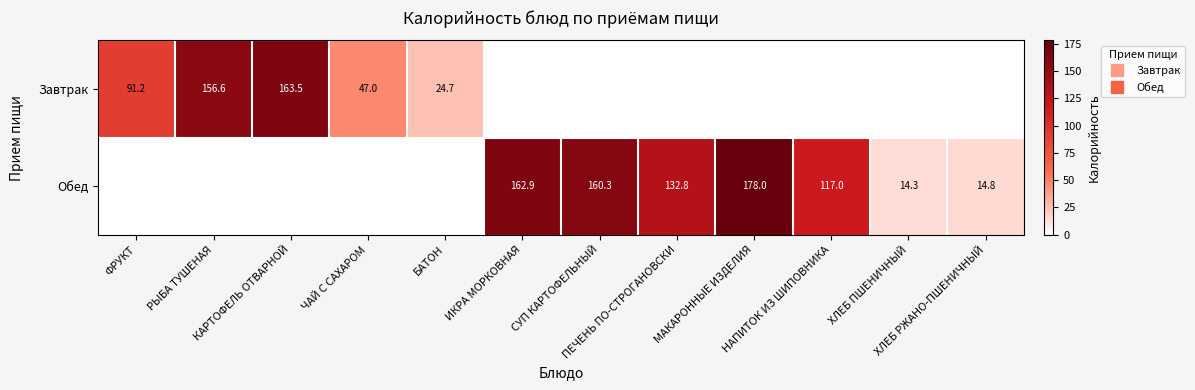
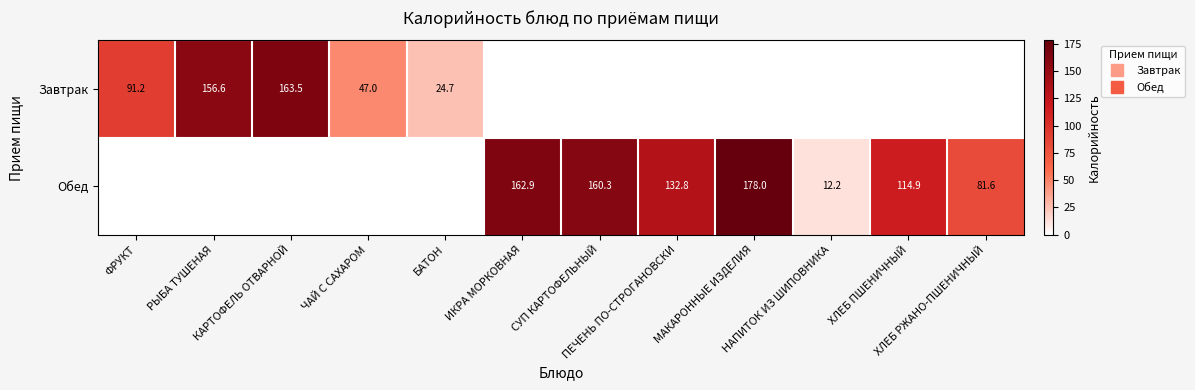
Обед, НАПИТОК ИЗ ШИПОВНИКА: 117.0 -> 12.2
Обед, ХЛЕБ ПШЕНИЧНЫЙ: 14.3 -> 114.9
Обед, ХЛЕБ РЖАНО-ПШЕНИЧНЫЙ: 14.8 -> 81.6
